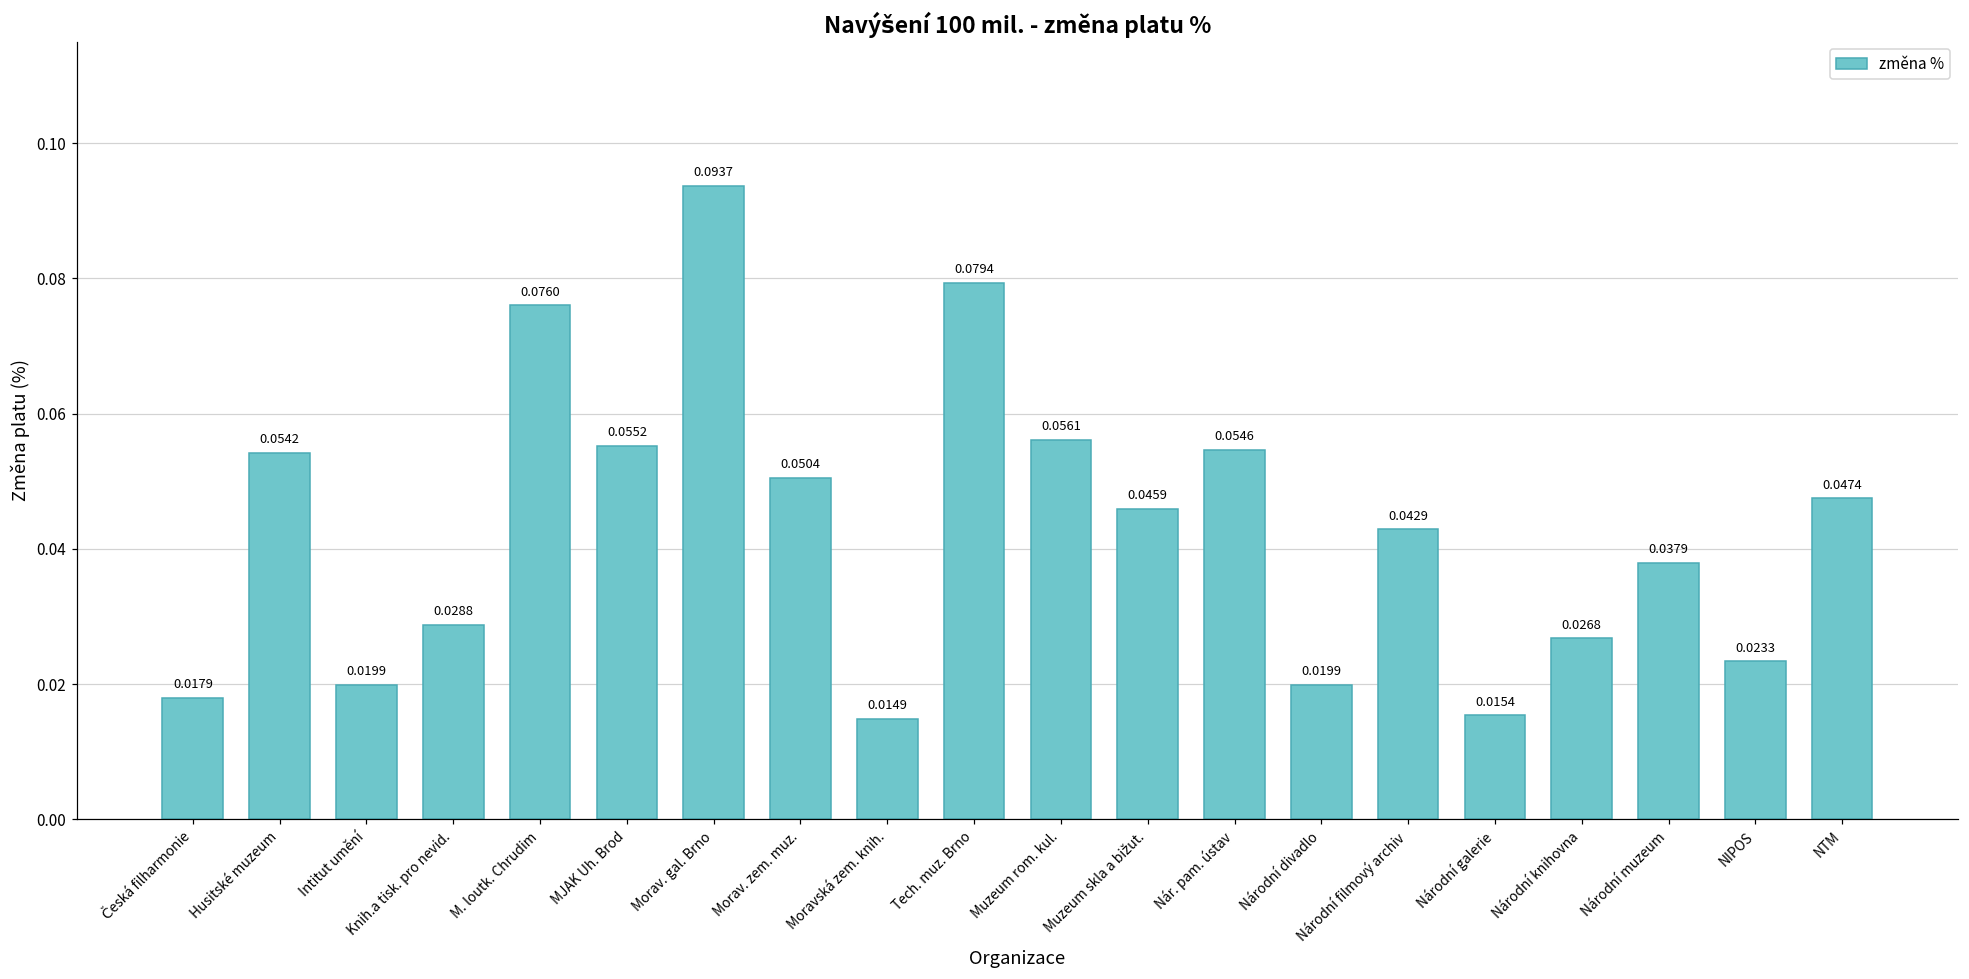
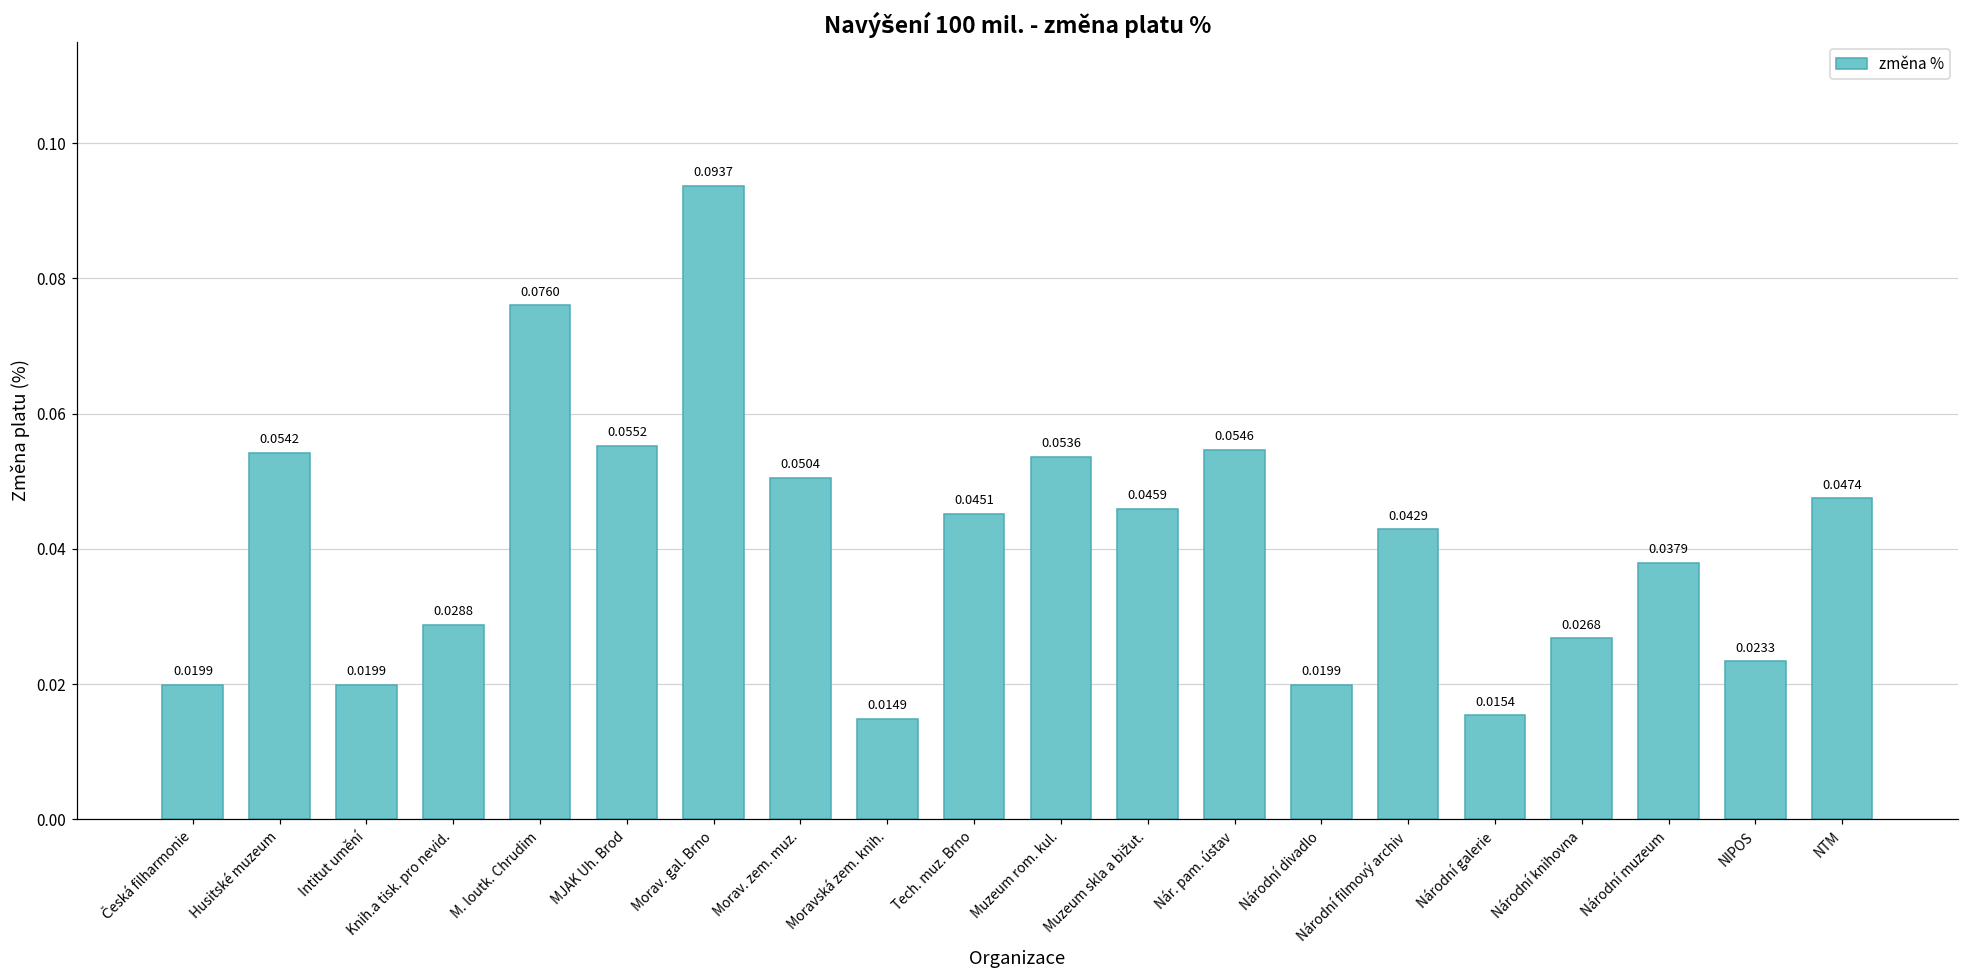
Česká filharmonie: 0.0179 -> 0.0199
Tech. muz. Brno: 0.0794 -> 0.0451
Muzeum rom. kul.: 0.0561 -> 0.0536
